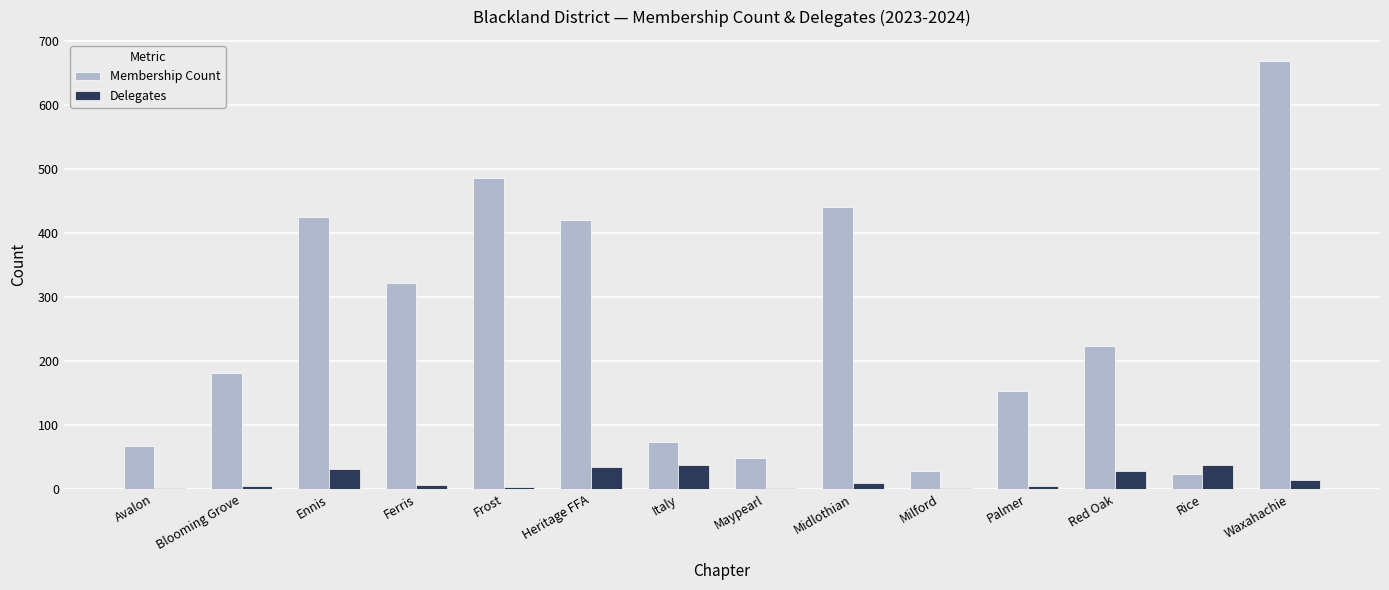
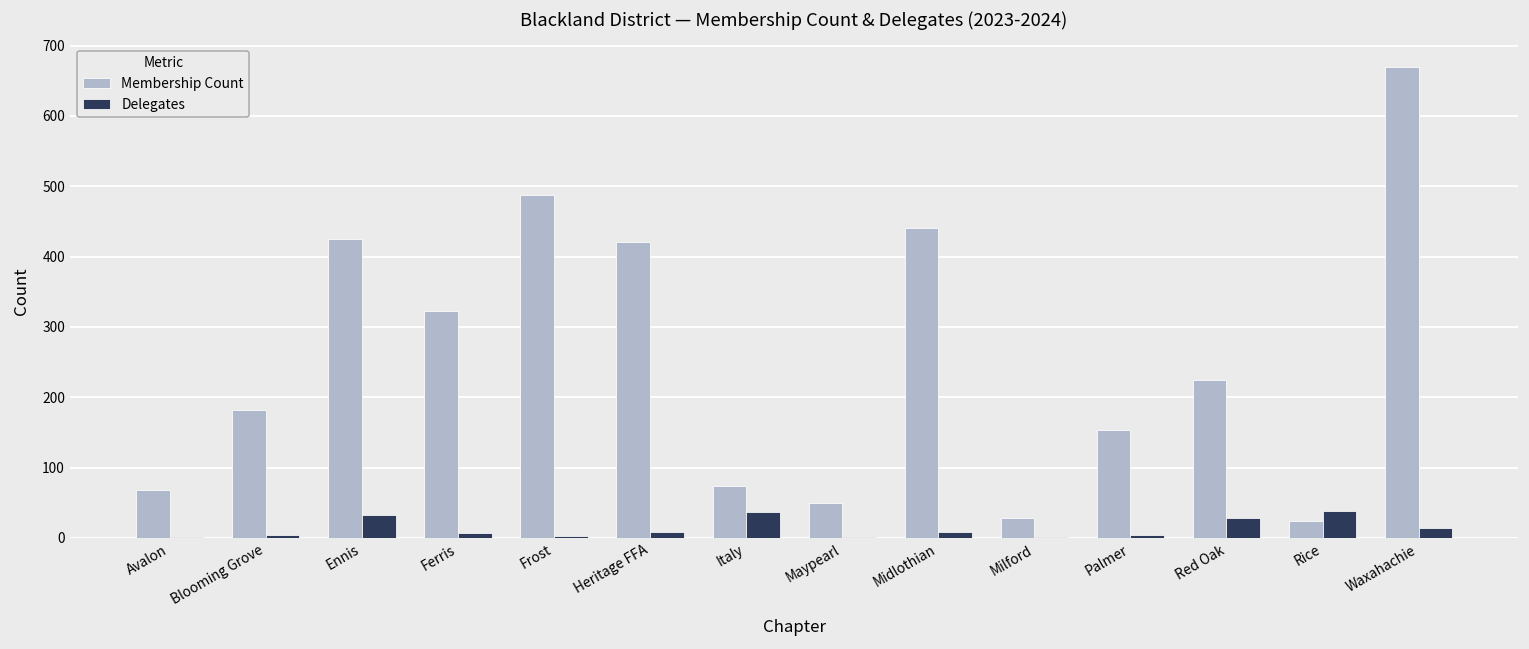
Delegates, Heritage FFA: 30 -> 10
